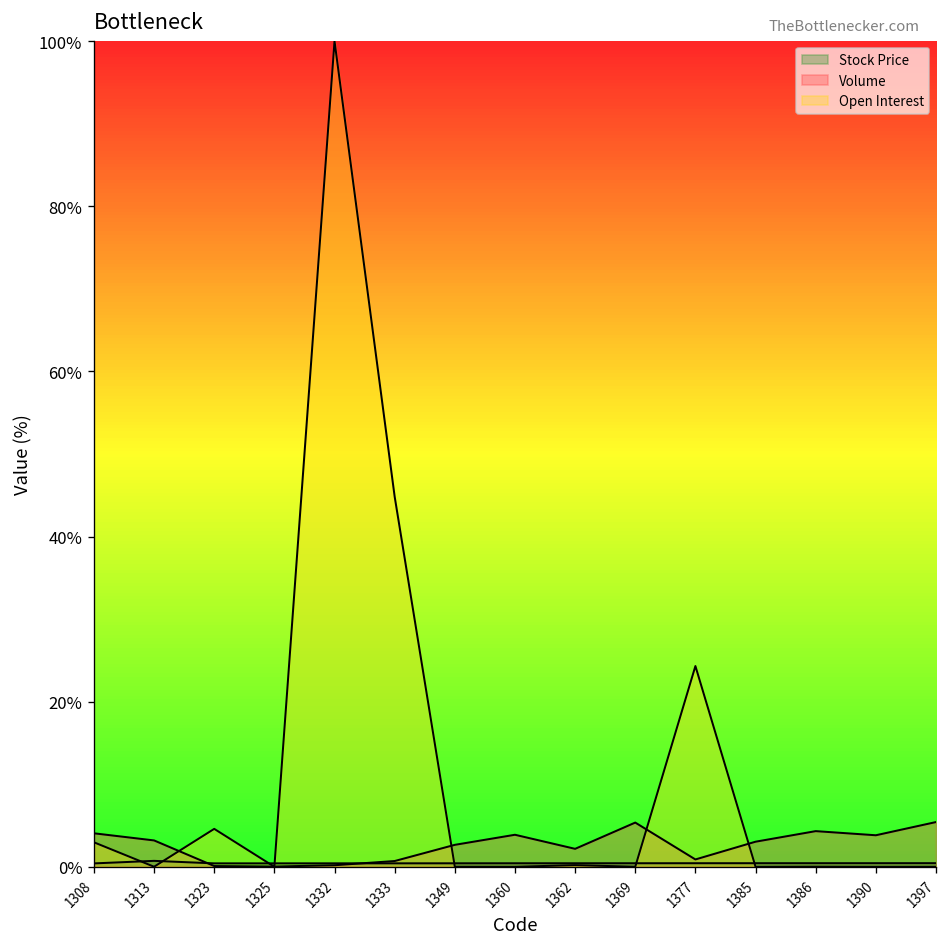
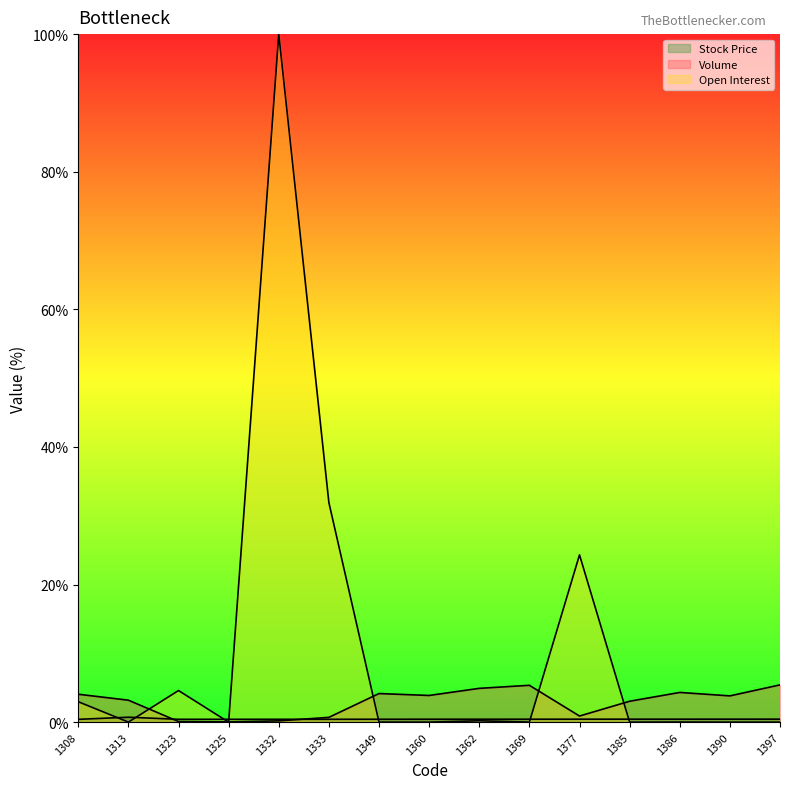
Open Interest, 1333: 45% -> 32%
Volume, 1349: 3% -> 4%
Volume, 1362: 2% -> 5%
